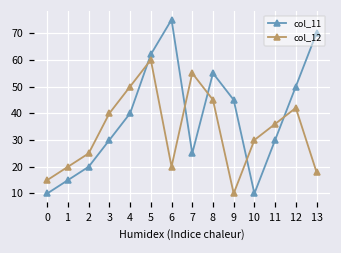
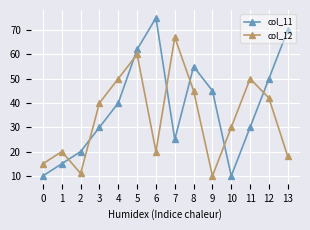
col_12, 2: 25 -> 11
col_12, 7: 55 -> 67
col_12, 11: 36 -> 50
